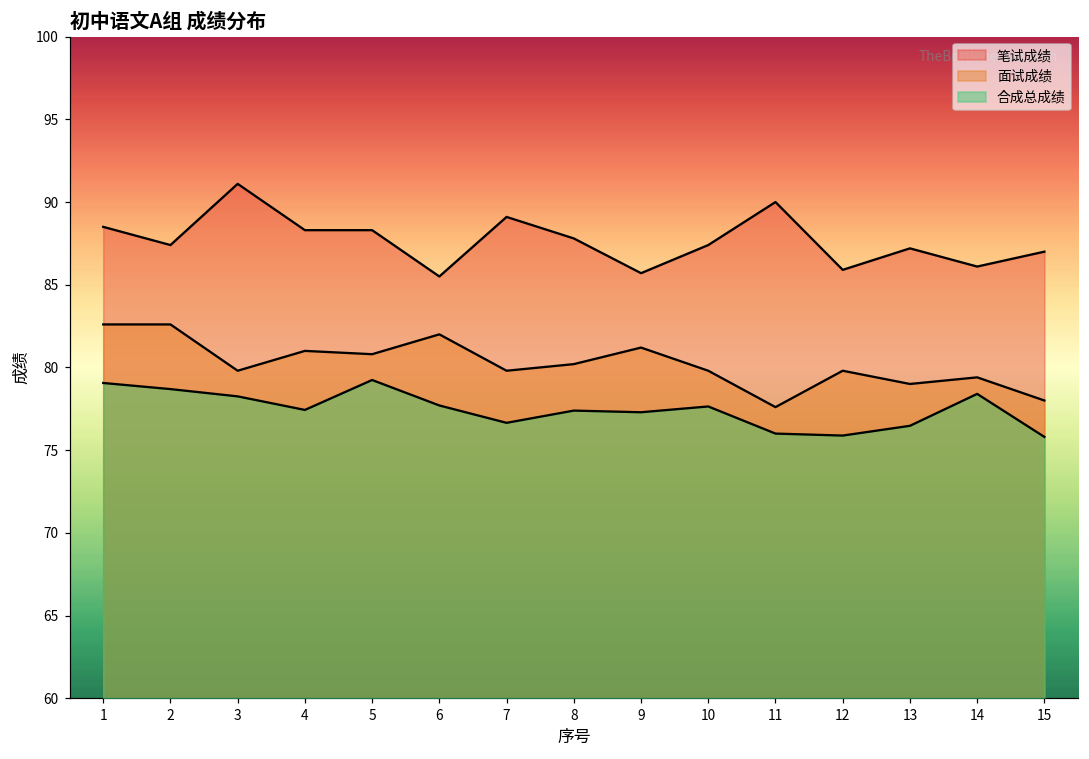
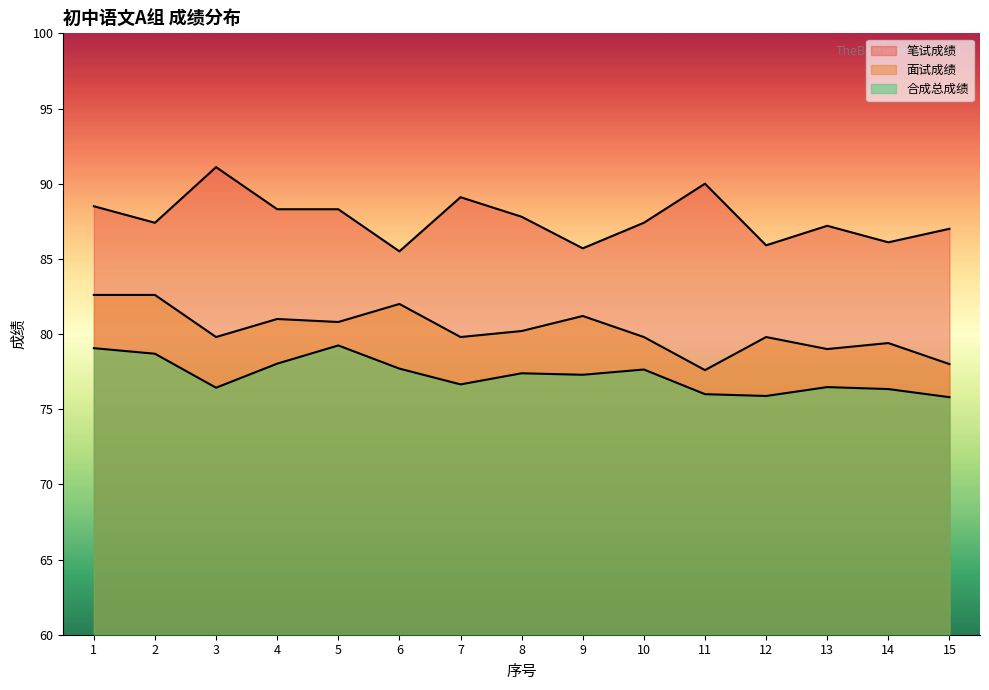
合成总成绩, 3: 78.3 -> 76.4
合成总成绩, 4: 77.4 -> 78.0
合成总成绩, 14: 78.4 -> 76.3
